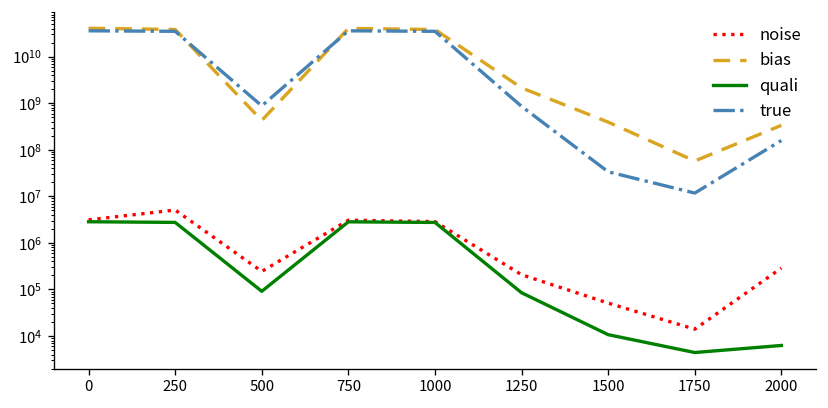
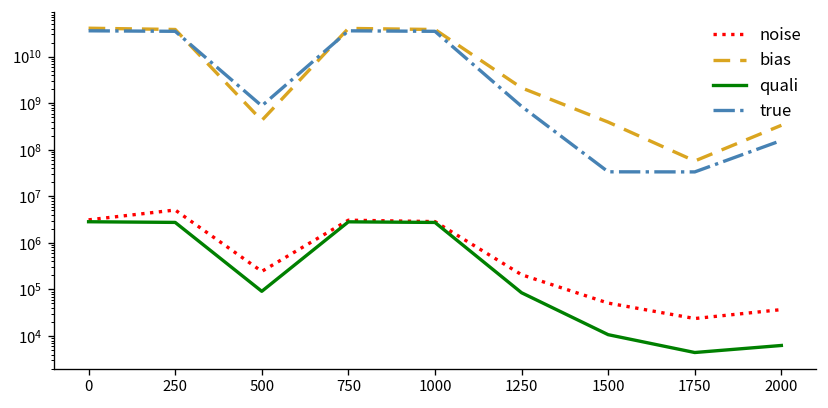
noise, 1750: 14000 -> 20000
true, 1750: 12000000 -> 30000000
noise, 2000: 300000 -> 40000
